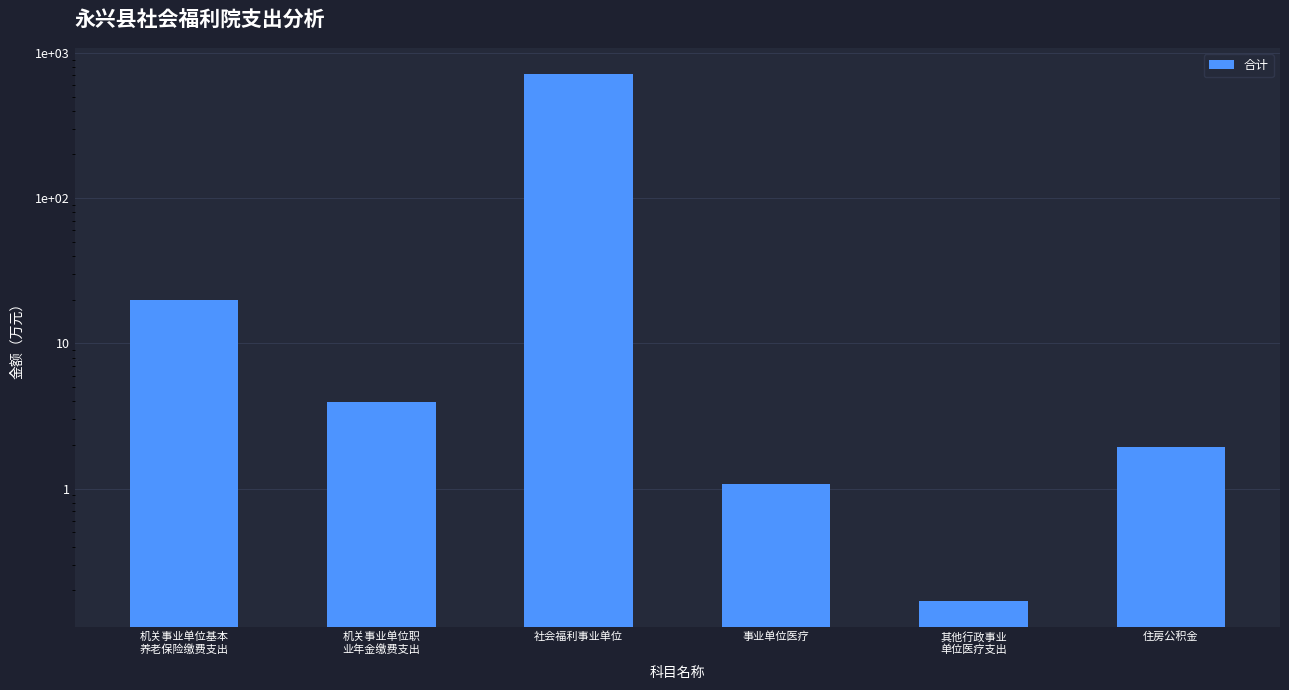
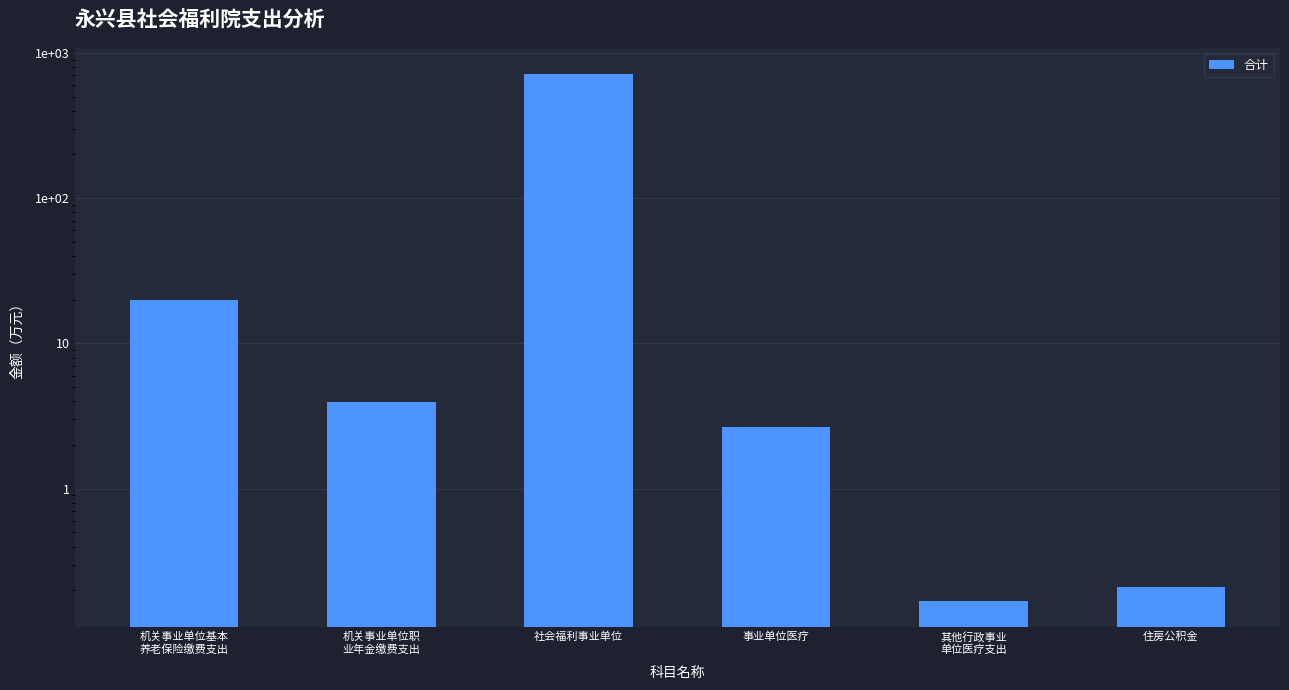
事业单位医疗: 1.1 -> 2.7
住房公积金: 2.0 -> 0.21
